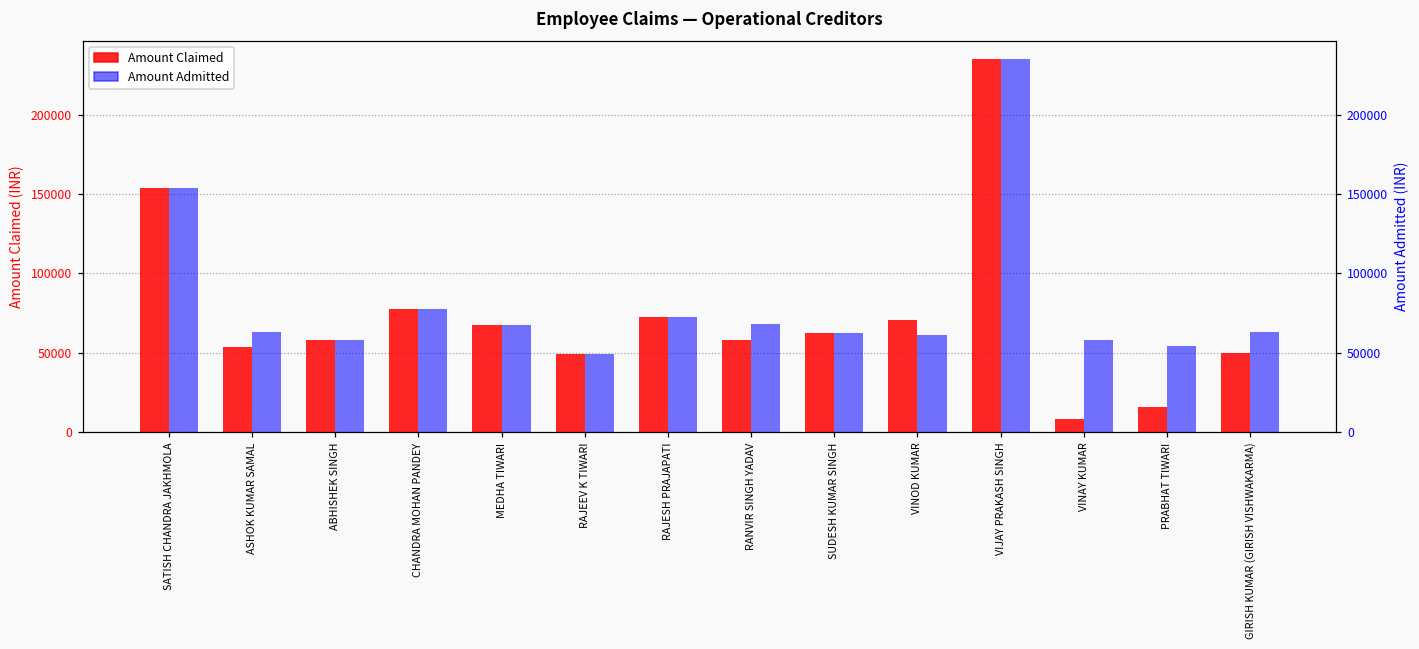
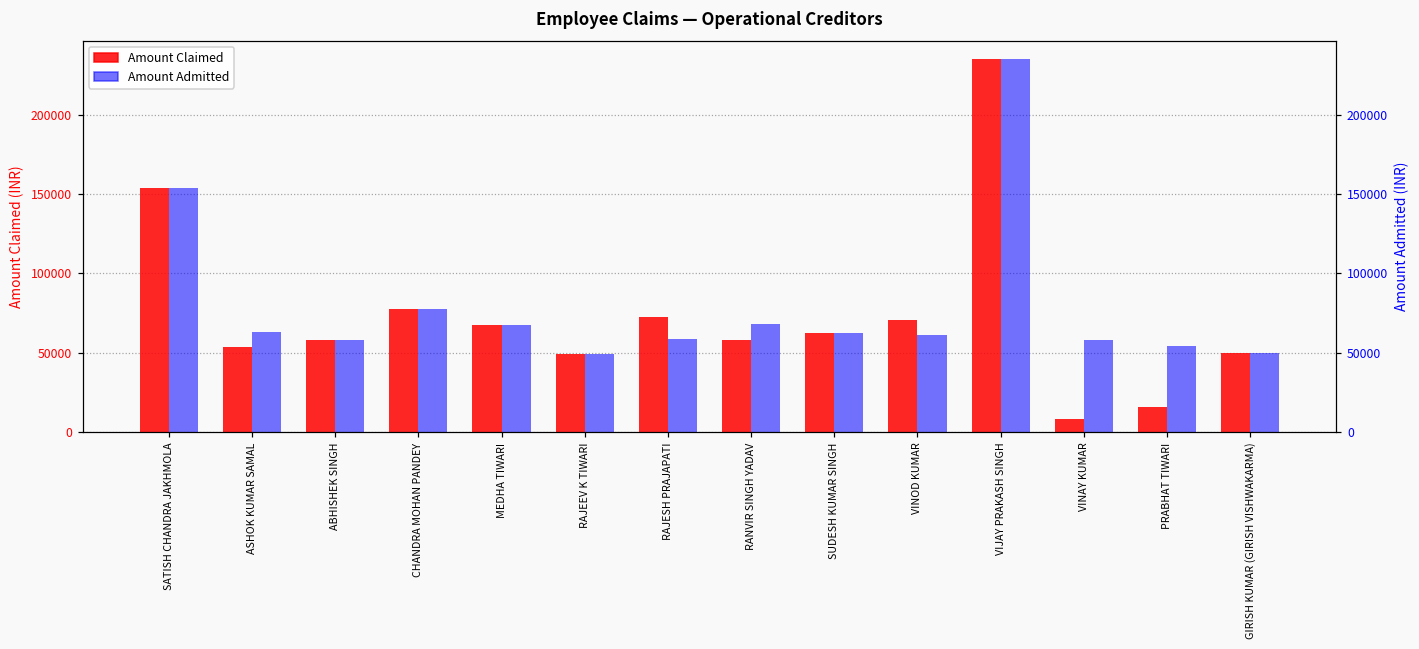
Amount Admitted, RAJESH PRAJAPATI: 73000 -> 58000
Amount Admitted, GIRISH KUMAR (GIRISH VISHWAKARMA): 63000 -> 50000
